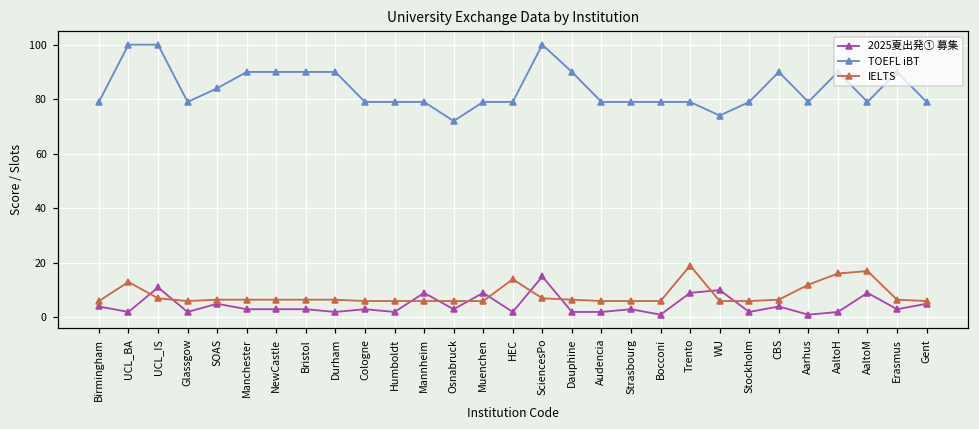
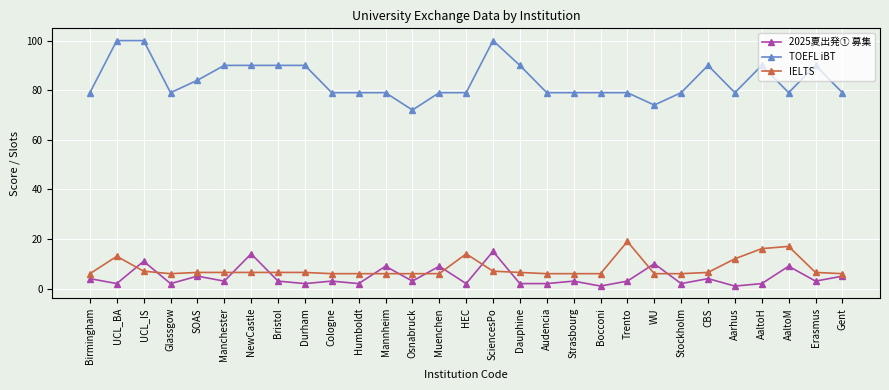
2025夏出発① 募集, NewCastle: 3 -> 14
2025夏出発① 募集, Trento: 9 -> 3
